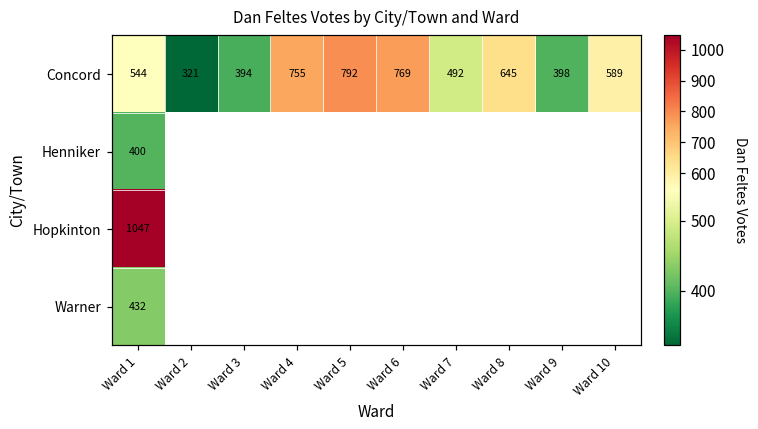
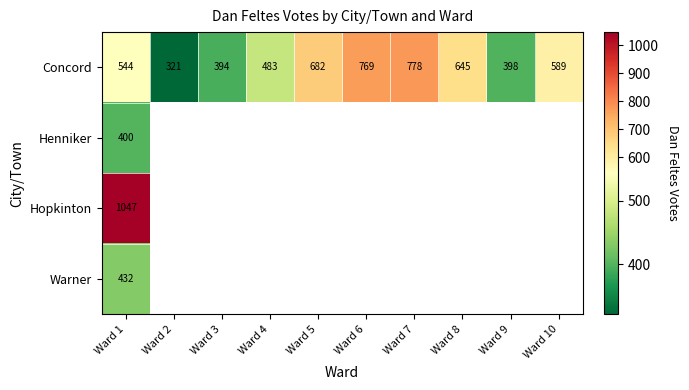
Concord, Ward 4: 755 -> 483
Concord, Ward 5: 792 -> 682
Concord, Ward 7: 492 -> 778
